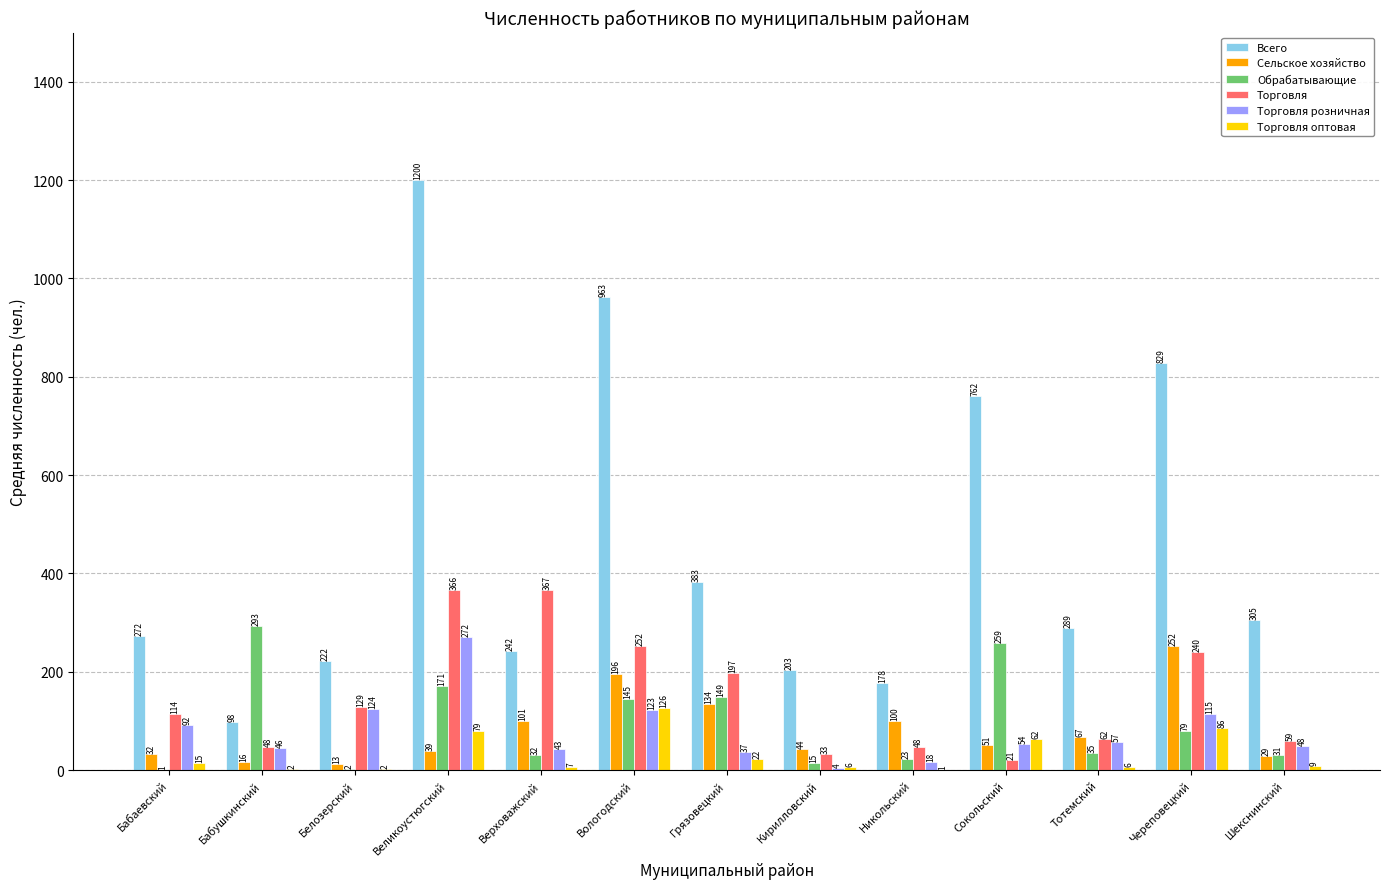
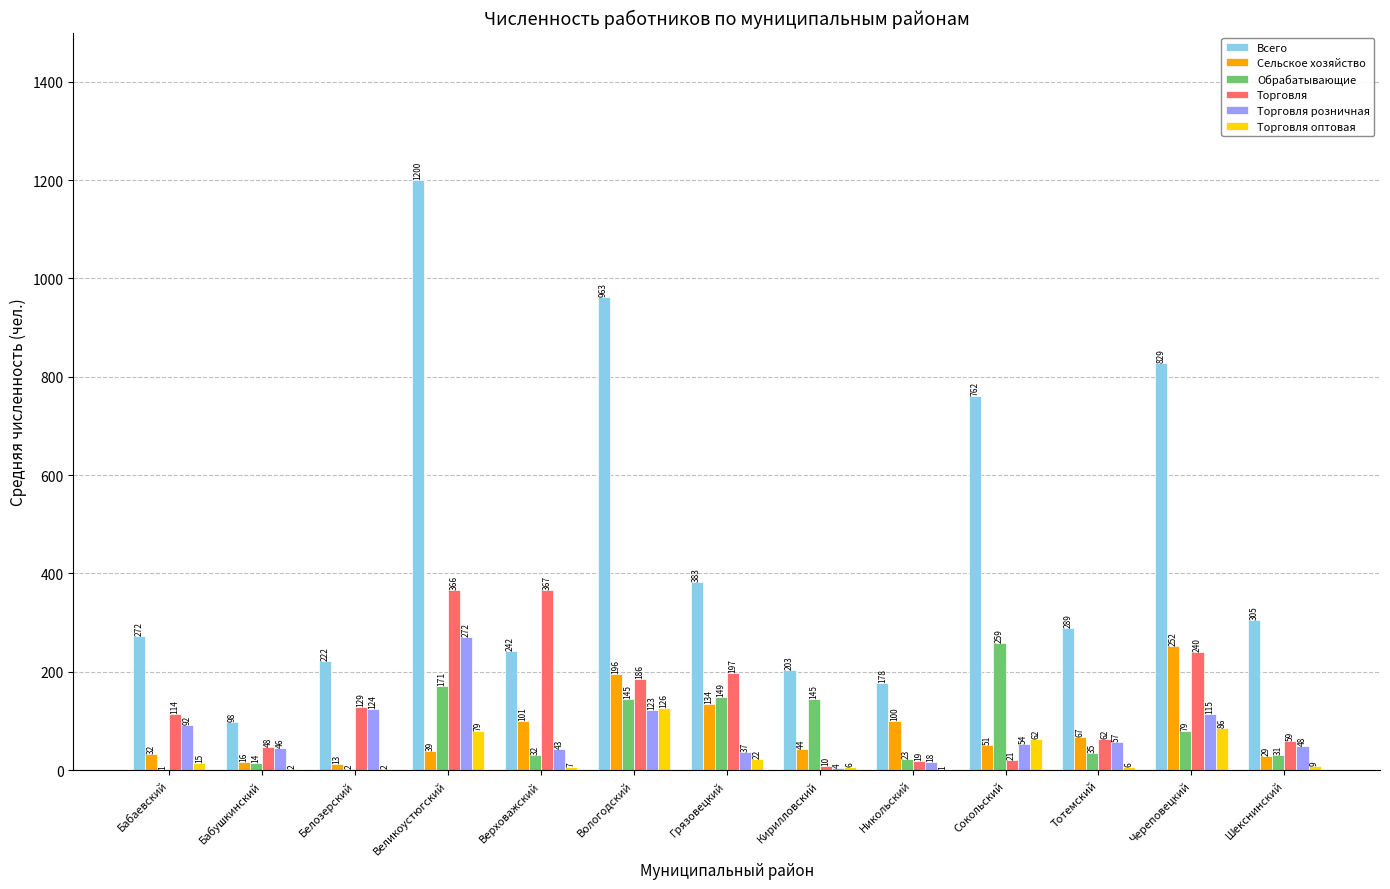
Обрабатывающие, Бабушкинский: 293 -> 14
Торговля, Вологодский: 252 -> 186
Обрабатывающие, Кирилловский: 15 -> 145
Торговля, Кирилловский: 33 -> 10
Торговля, Никольский: 48 -> 19
